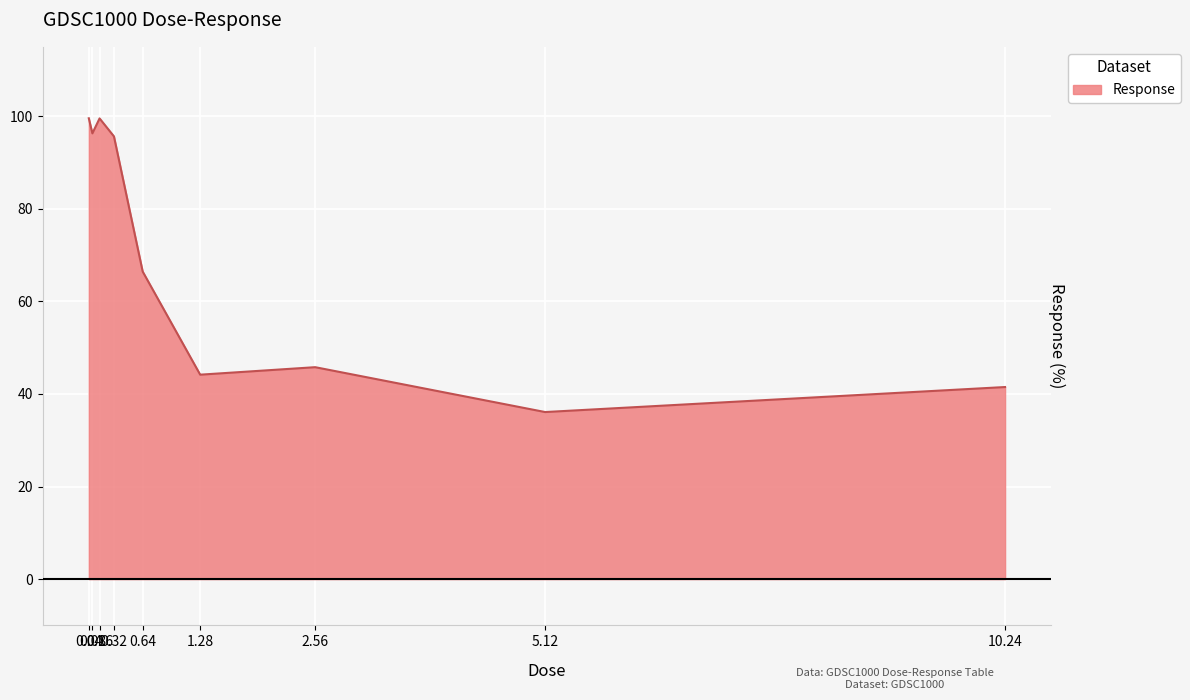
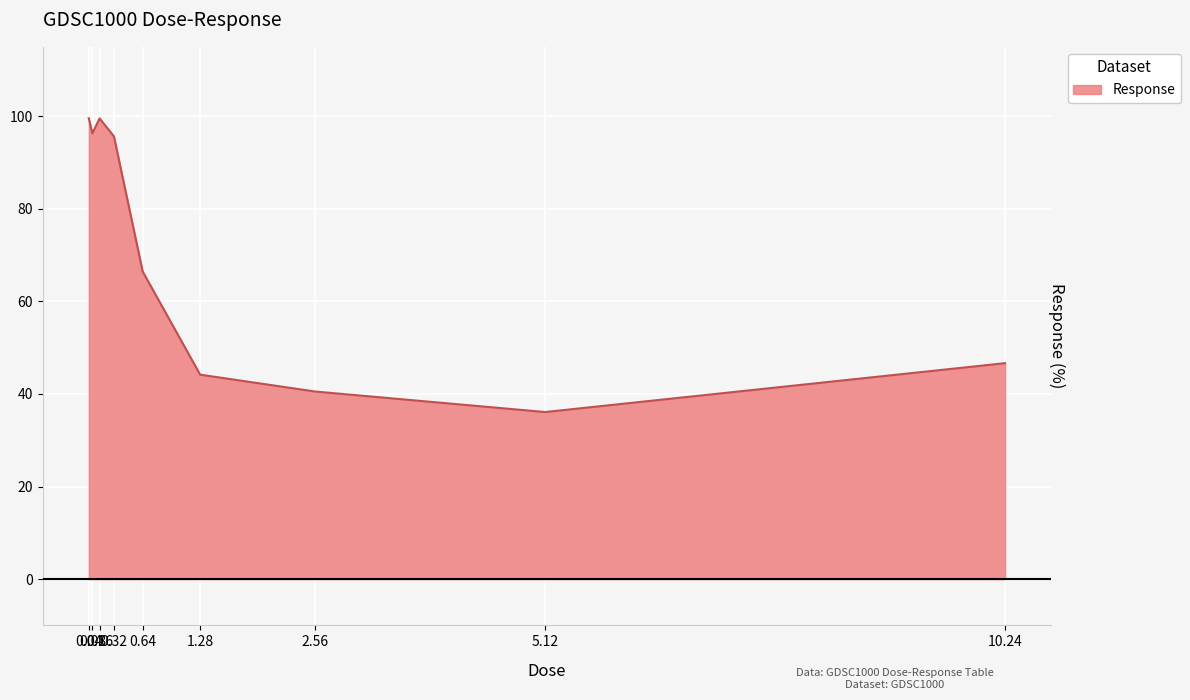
2.56: 46 -> 41
10.24: 41 -> 47
